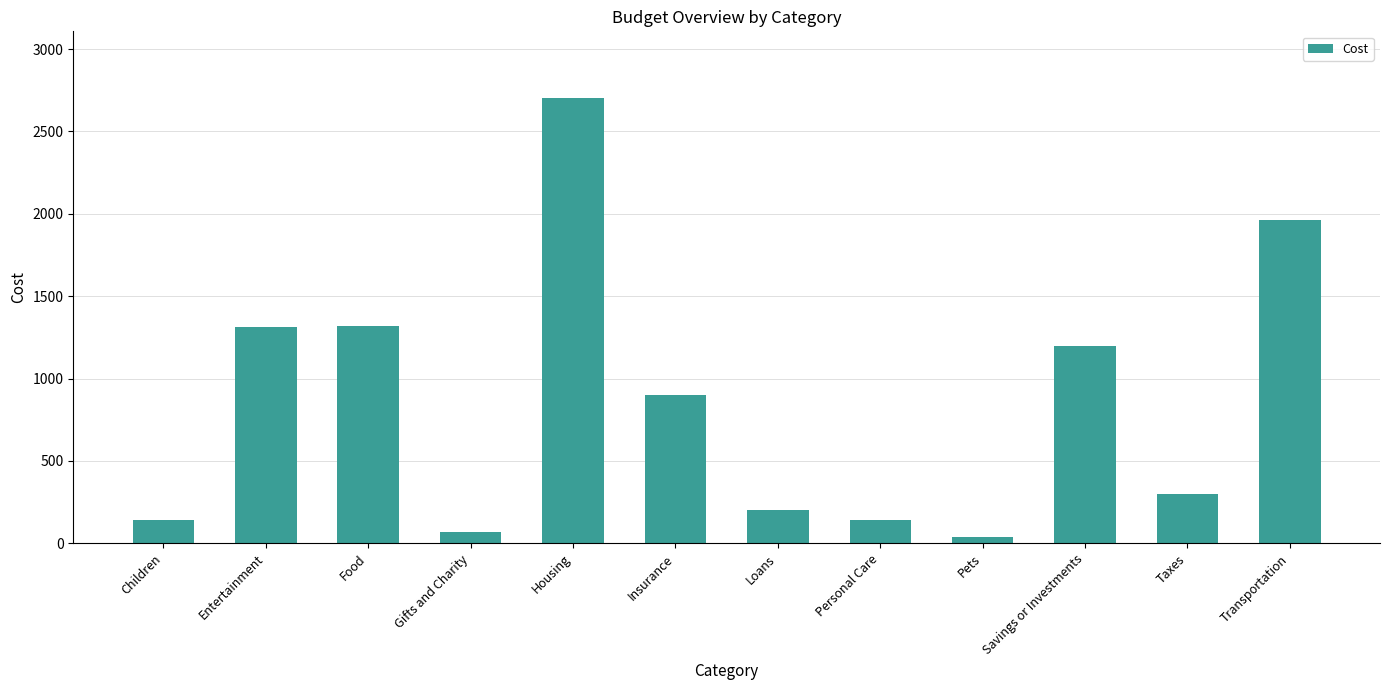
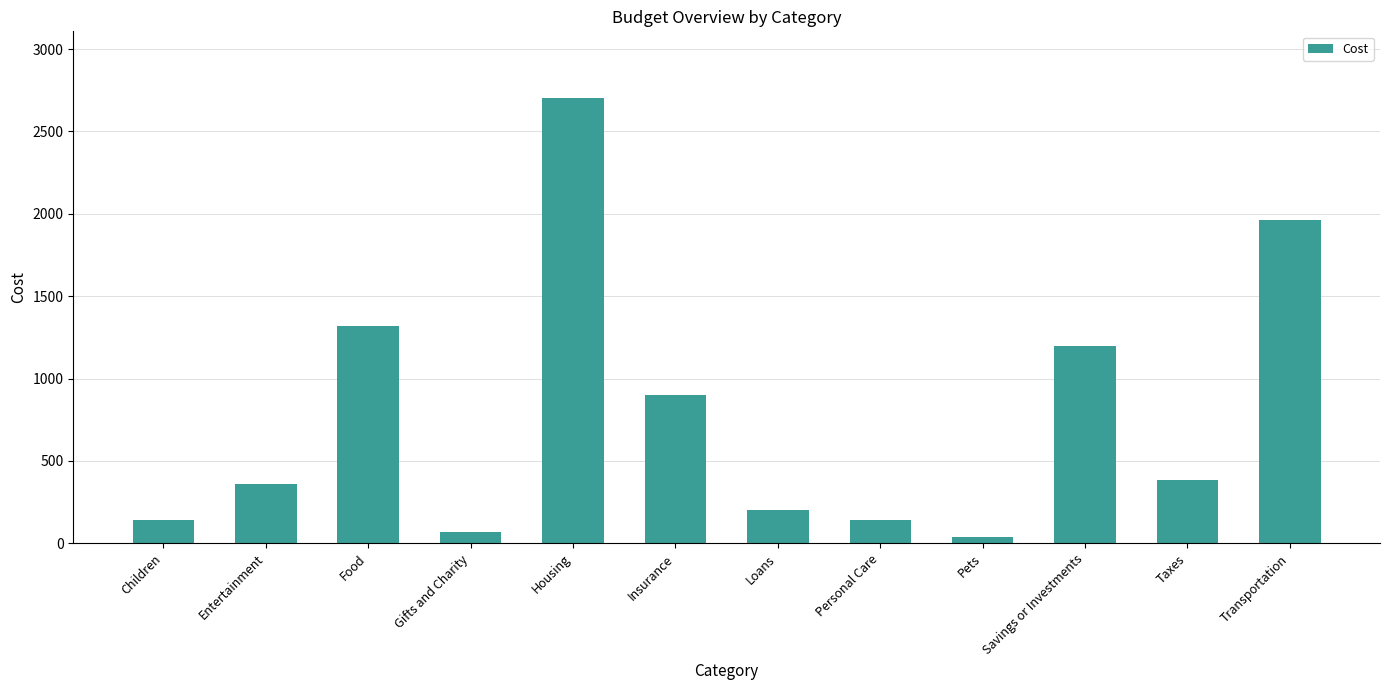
Entertainment: 1310 -> 360
Taxes: 300 -> 380
